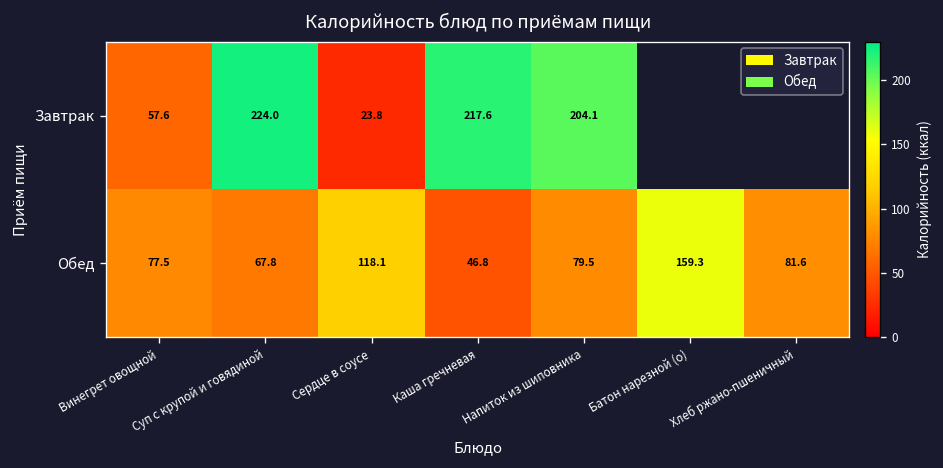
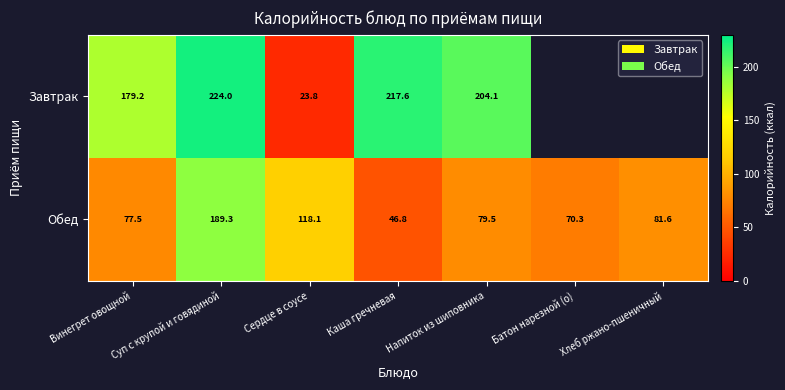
Завтрак, Винегрет овощной: 57.6 -> 179.2
Обед, Суп с крупой и говядиной: 67.8 -> 189.3
Обед, Батон нарезной (о): 159.3 -> 70.3
